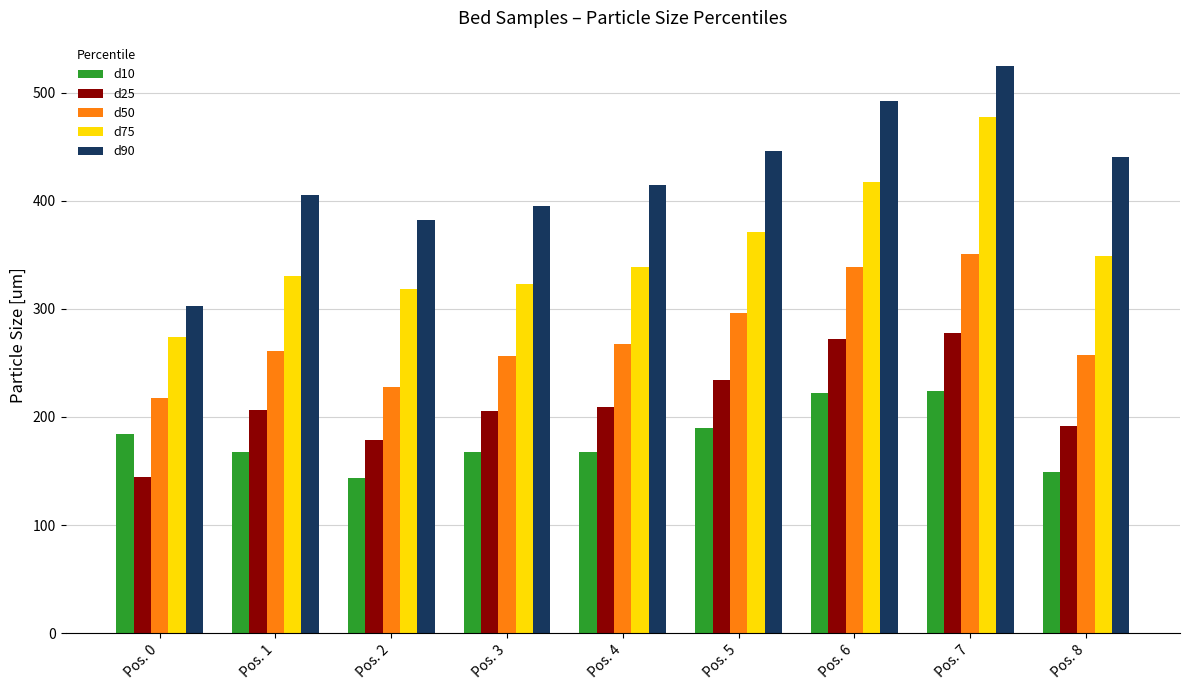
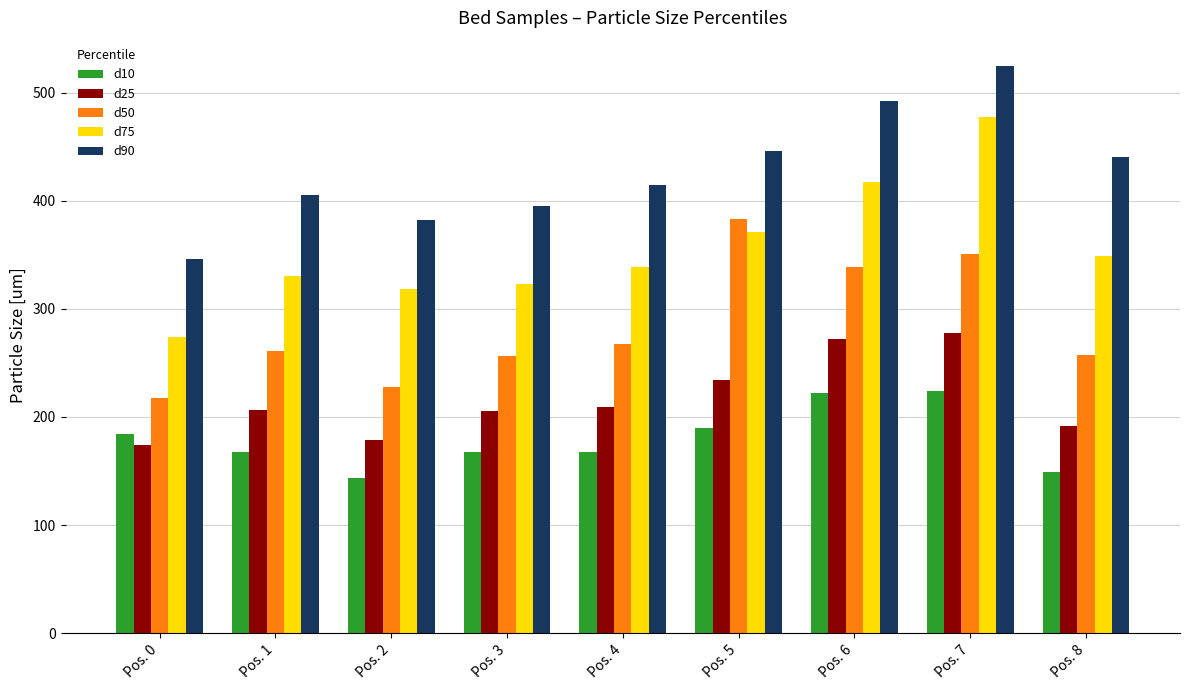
d25, Pos. 0: 144 -> 174
d90, Pos. 0: 303 -> 347
d50, Pos. 5: 296 -> 383
